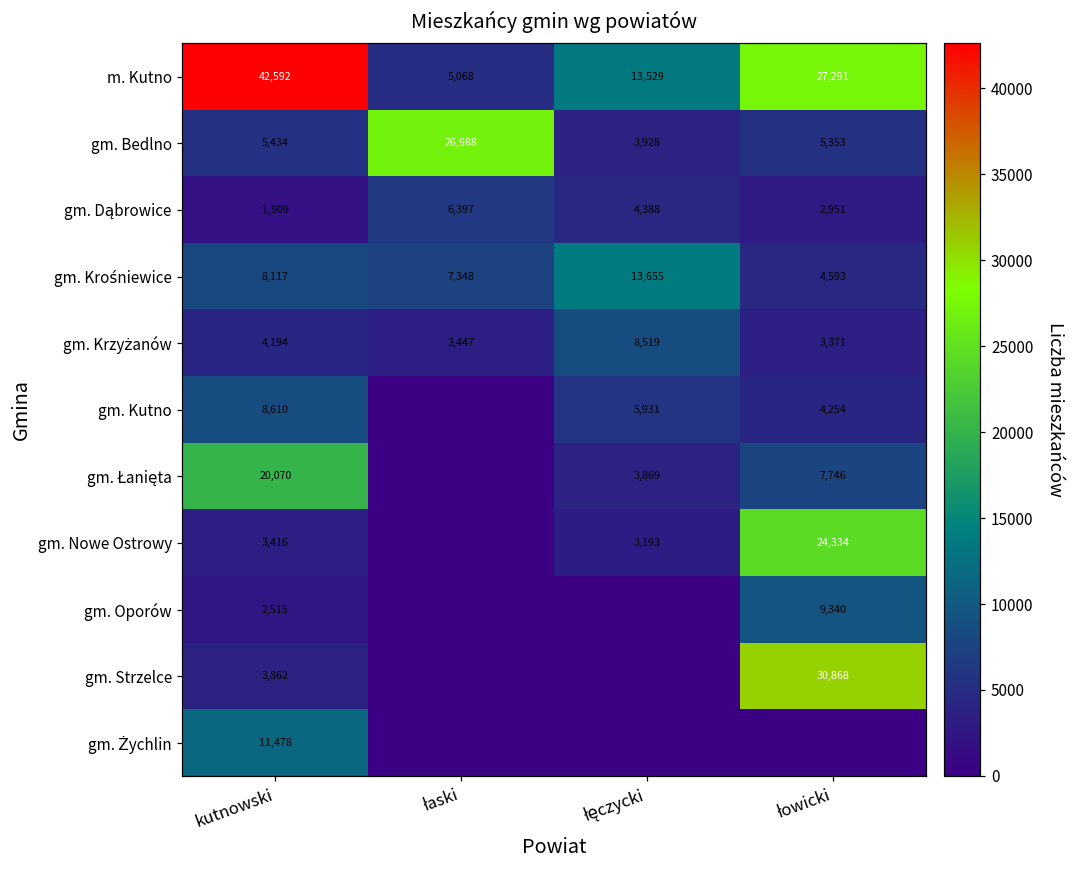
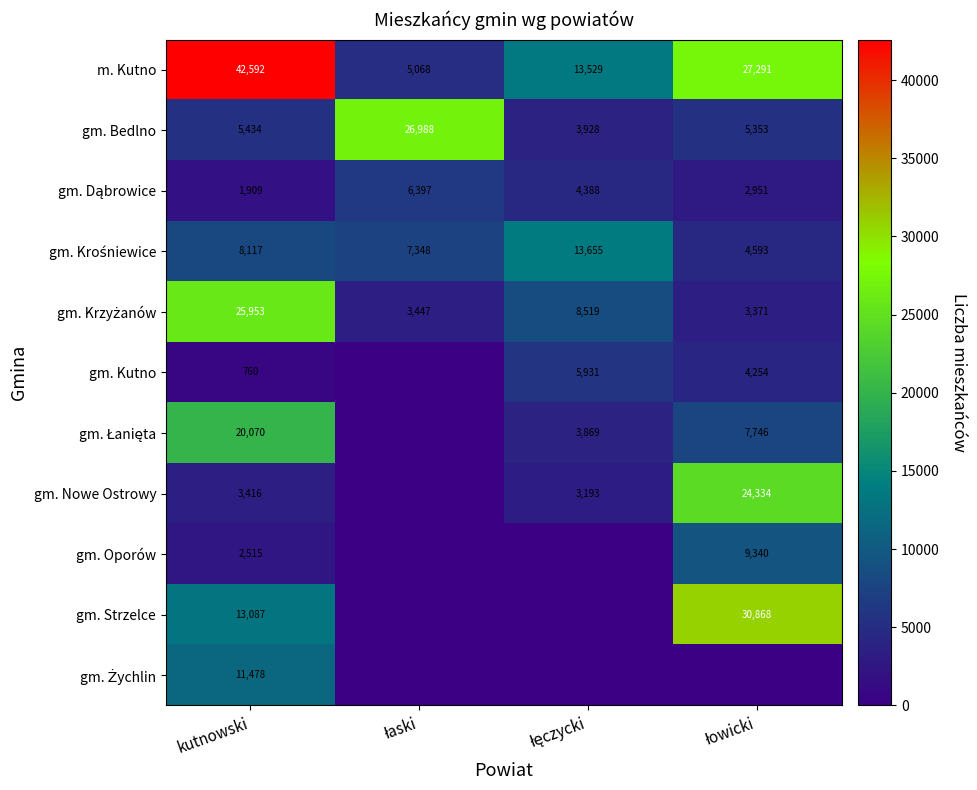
gm. Krzyżanów, kutnowski: 4,194 -> 25,953
gm. Kutno, kutnowski: 8,610 -> 760
gm. Strzelce, kutnowski: 3,862 -> 13,087
